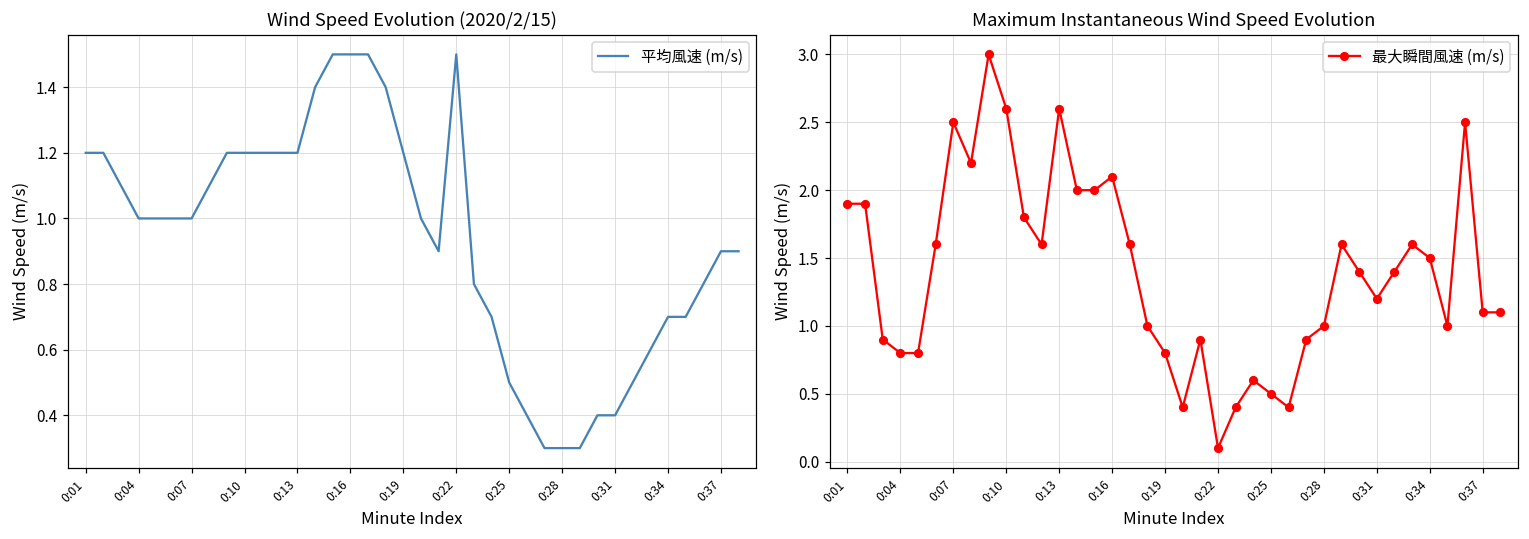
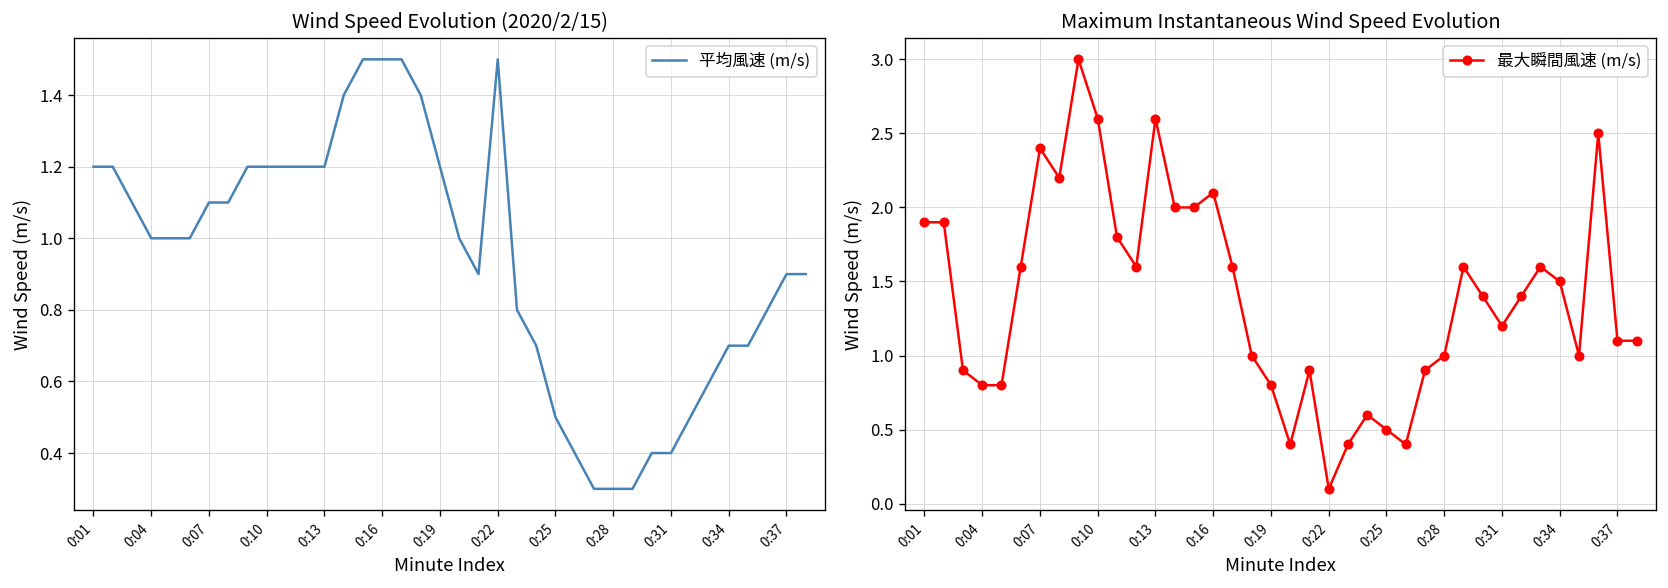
Wind Speed Evolution (2020/2/15), 0:07: 1.0 -> 1.1
Maximum Instantaneous Wind Speed Evolution, 0:07: 2.5 -> 2.4
